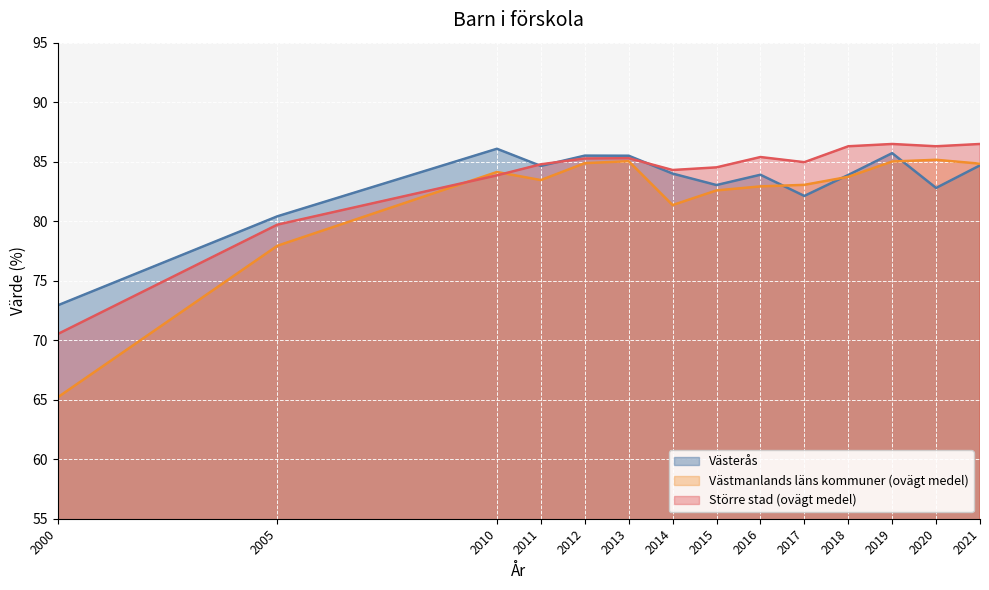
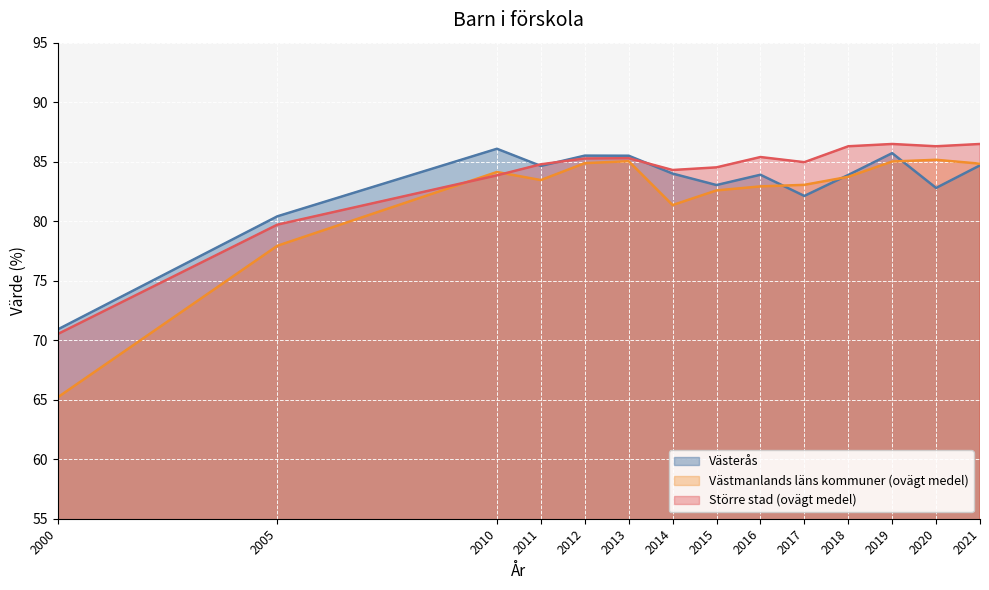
Västerås, 2000: 72.9 -> 70.9
